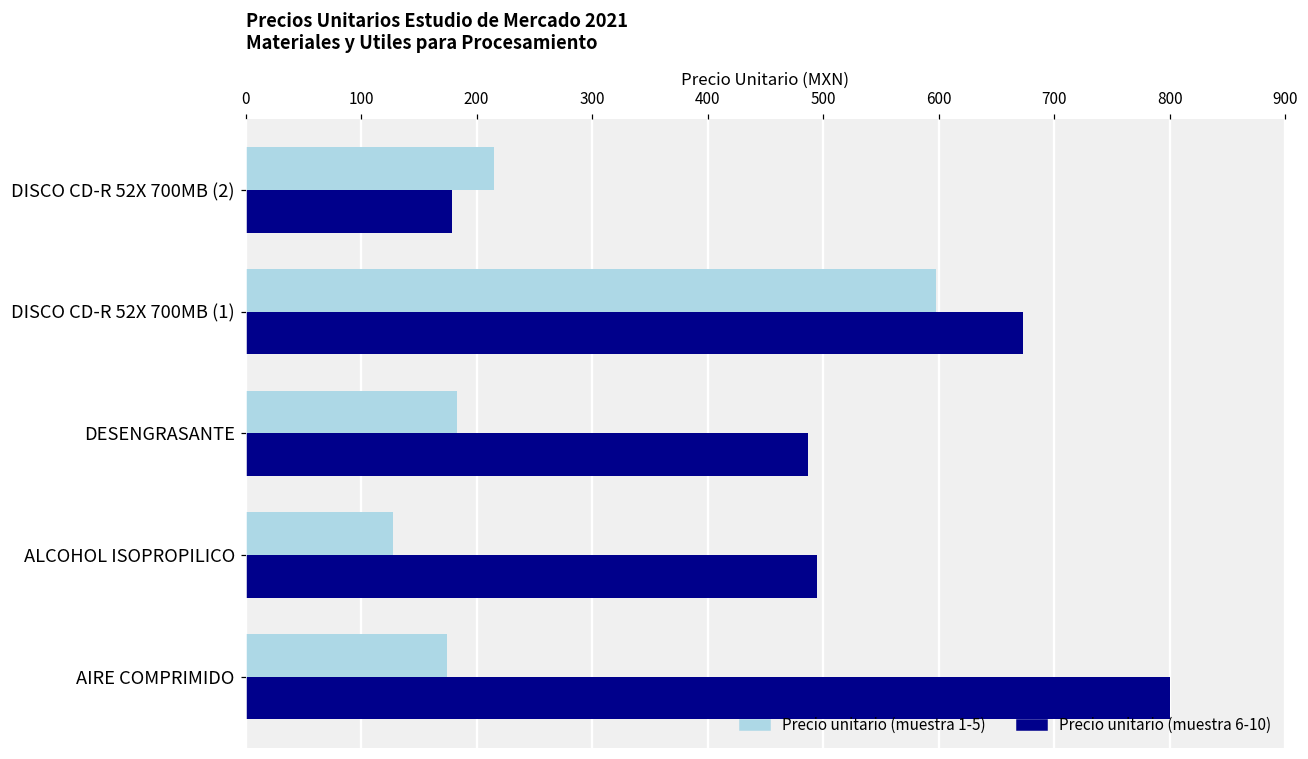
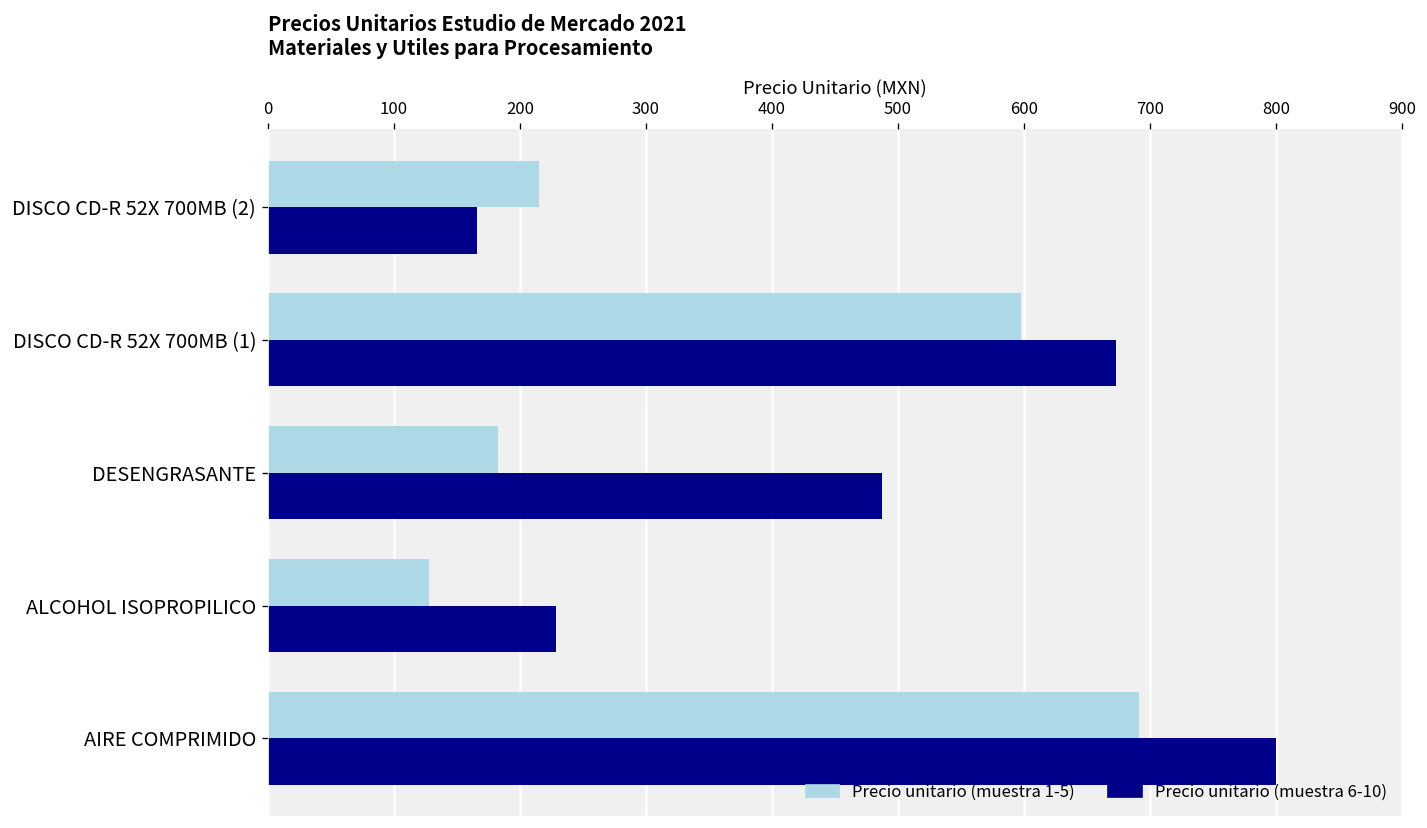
Precio unitario (muestra 6-10), DISCO CD-R 52X 700MB (2): 178 -> 166
Precio unitario (muestra 6-10), ALCOHOL ISOPROPILICO: 494 -> 229
Precio unitario (muestra 1-5), AIRE COMPRIMIDO: 174 -> 691
